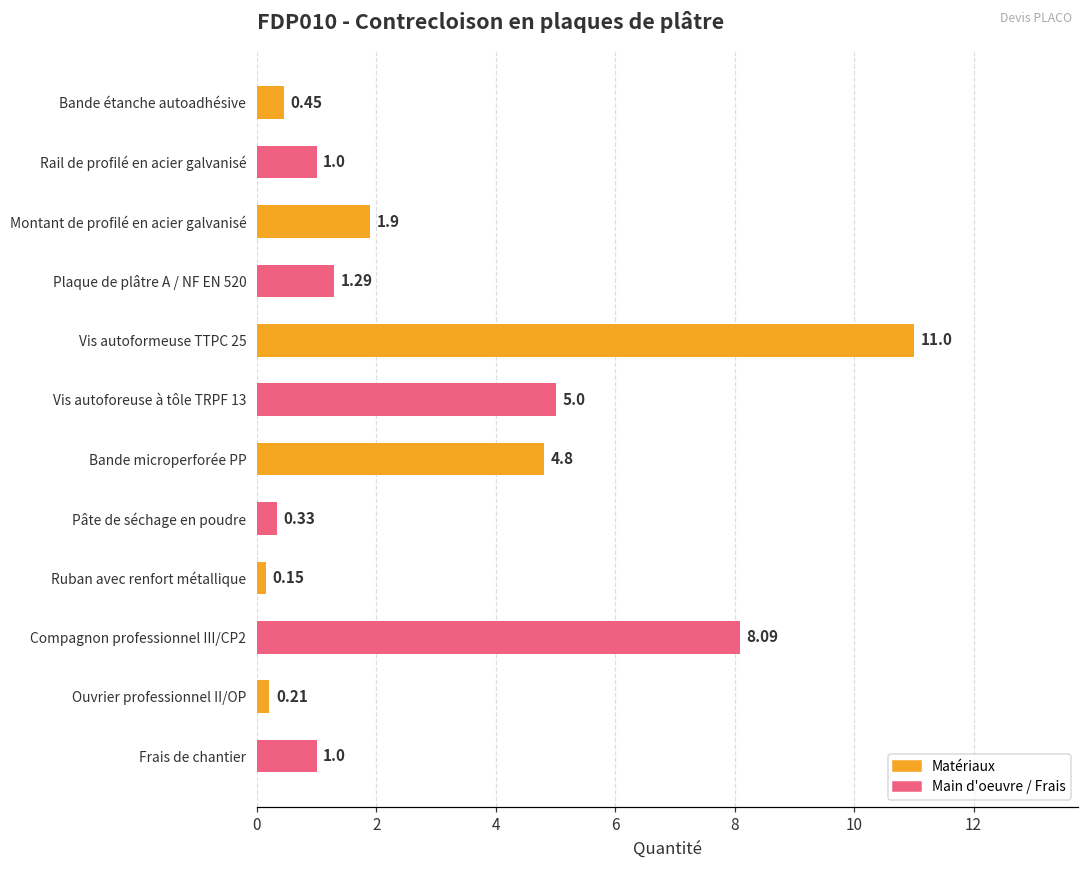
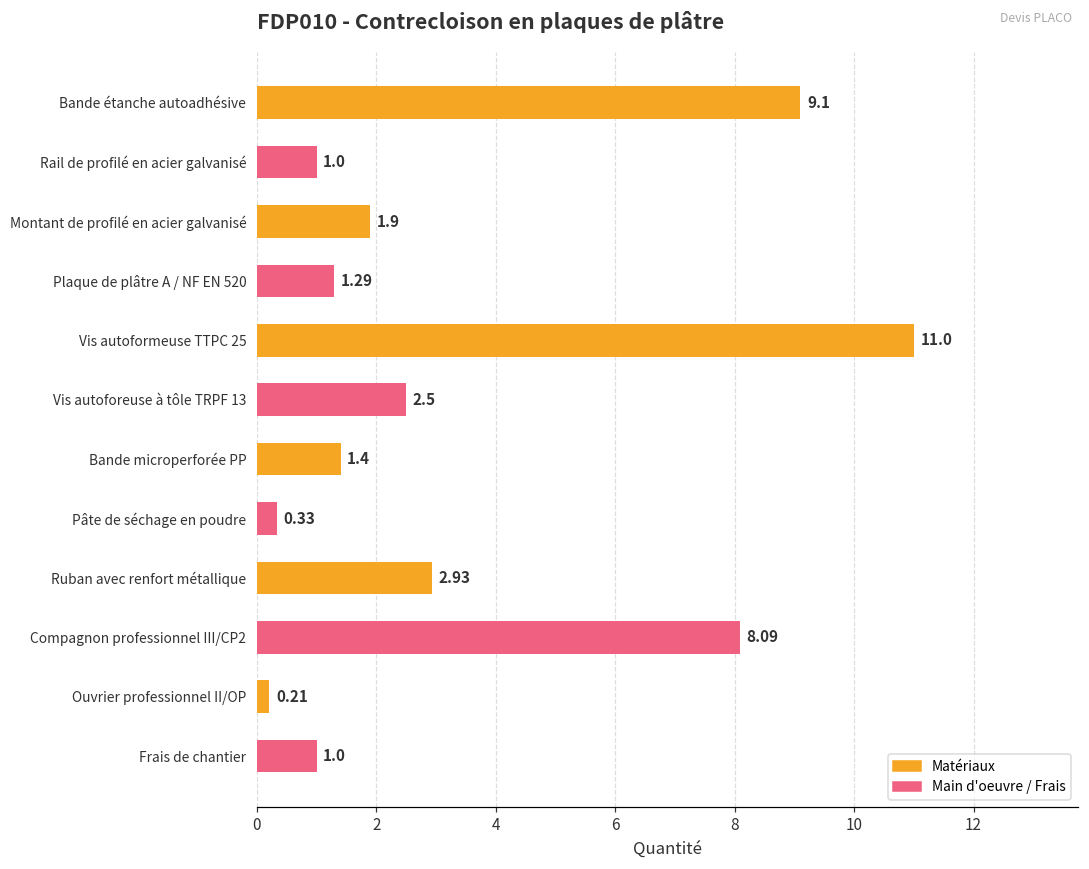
Bande étanche autoadhésive: 0.45 -> 9.1
Vis autoforeuse à tôle TRPF 13: 5.0 -> 2.5
Bande microperforée PP: 4.8 -> 1.4
Ruban avec renfort métallique: 0.15 -> 2.93
